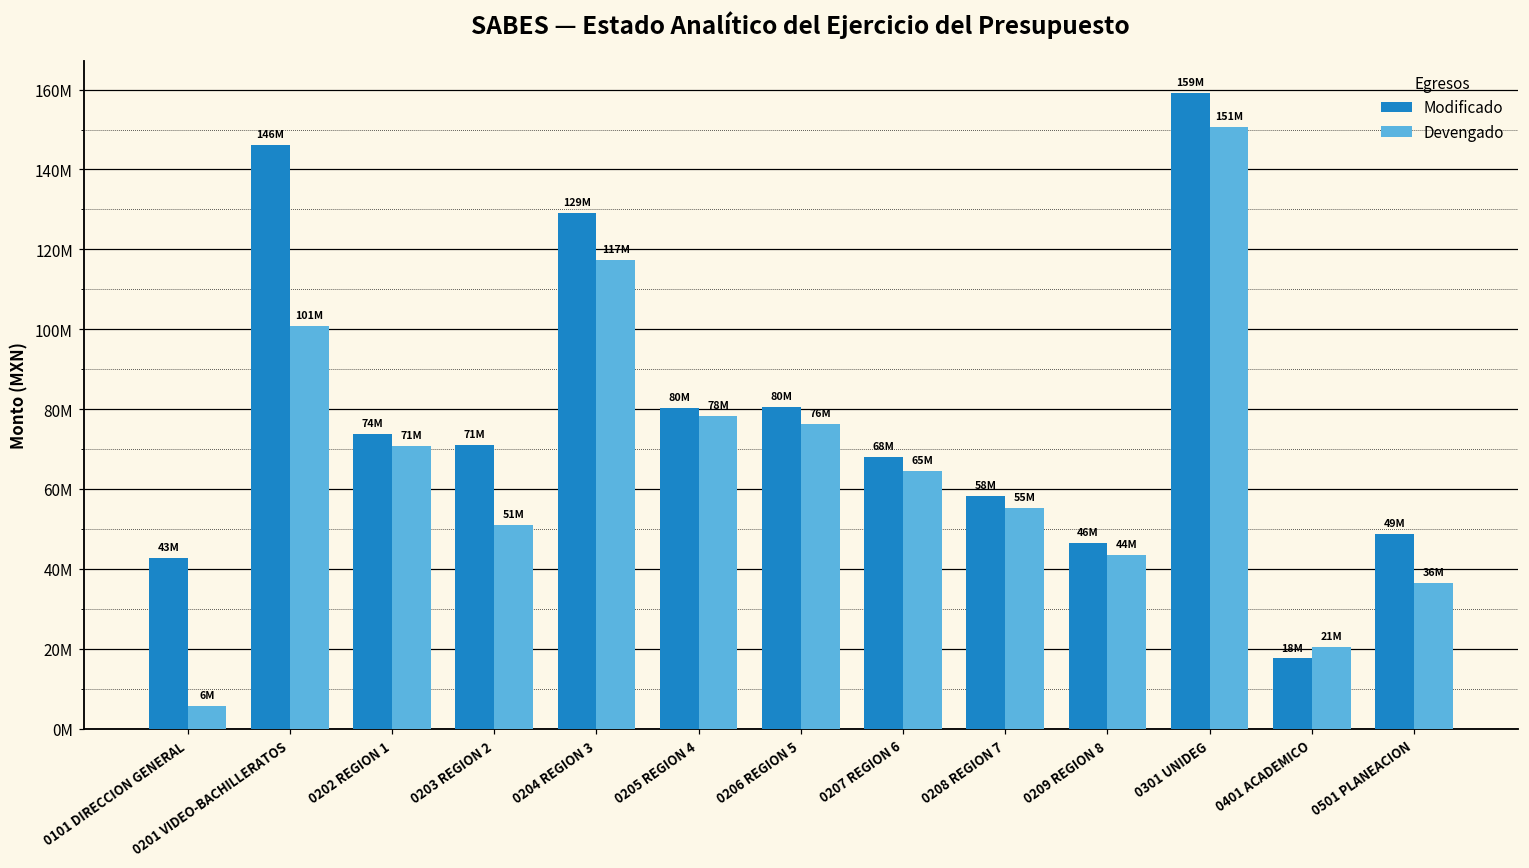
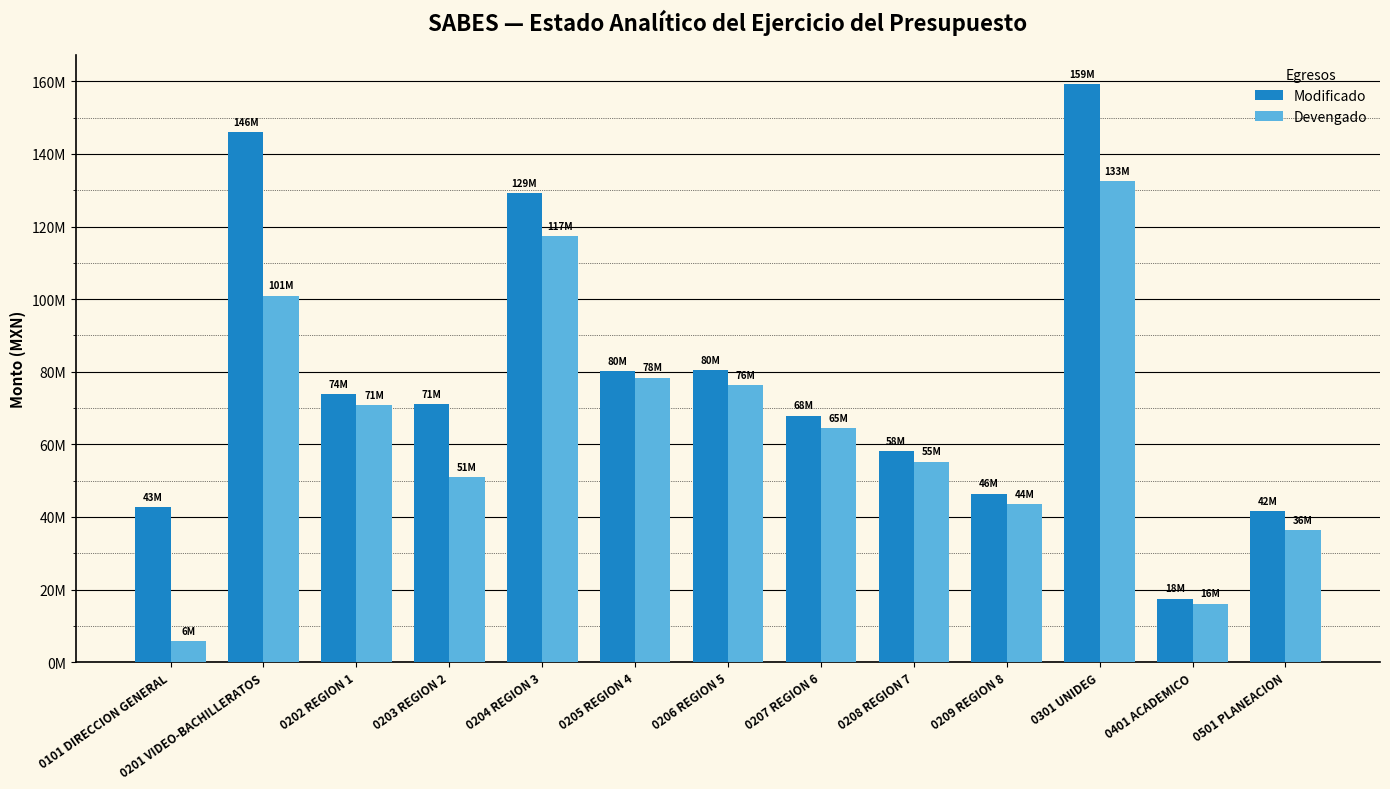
Devengado, 0301 UNIDEG: 151M -> 133M
Devengado, 0401 ACADEMICO: 21M -> 16M
Modificado, 0501 PLANEACION: 49M -> 42M
